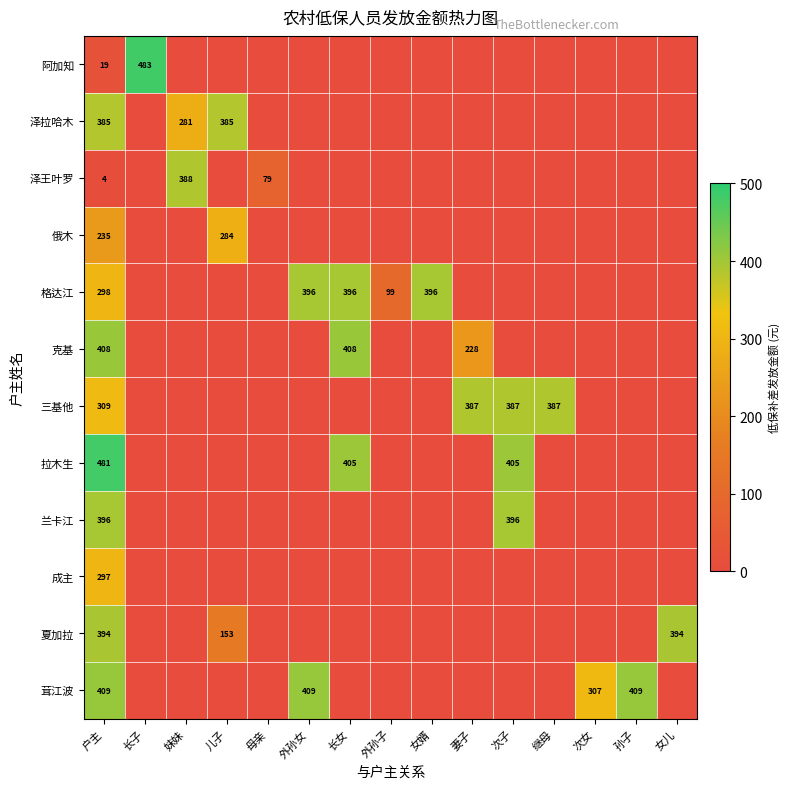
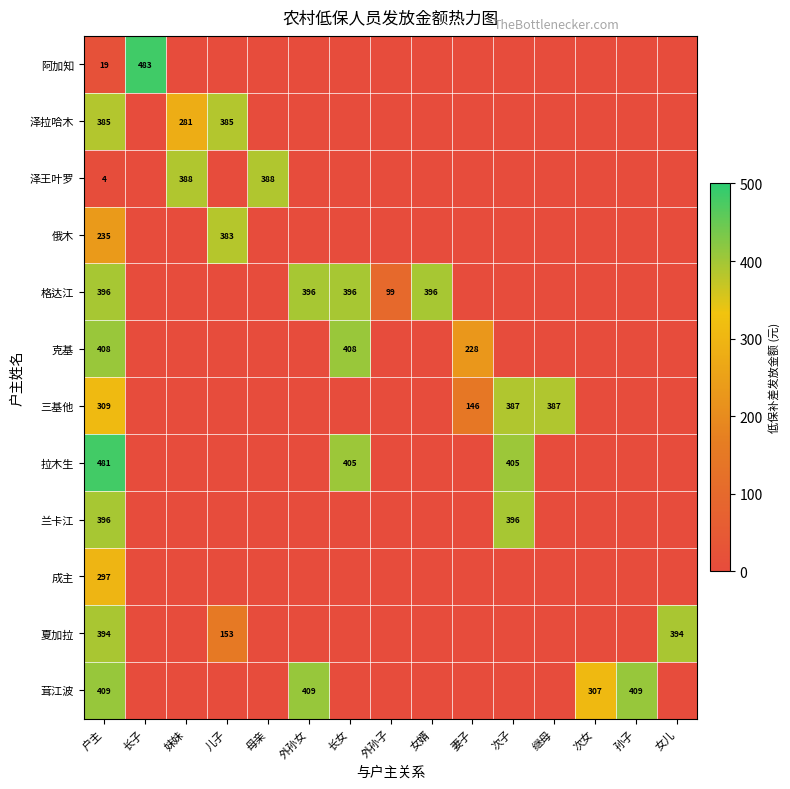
泽王叶罗, 母亲: 79 -> 388
俄木, 儿子: 284 -> 383
格达江, 户主: 298 -> 396
三基他, 妻子: 387 -> 146
